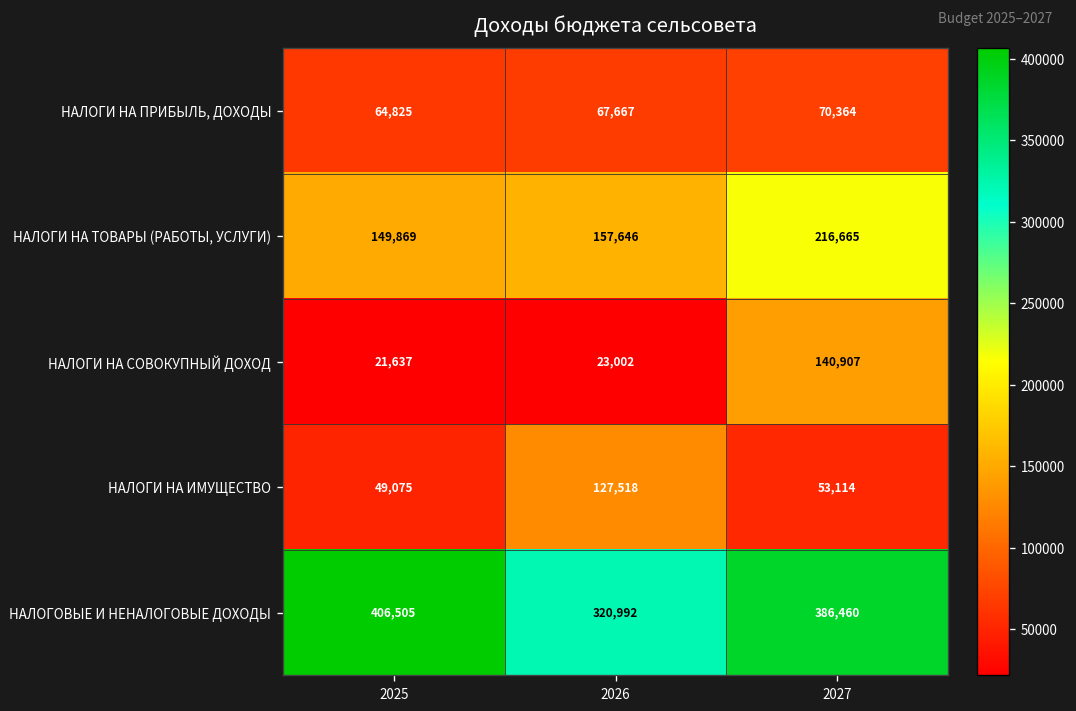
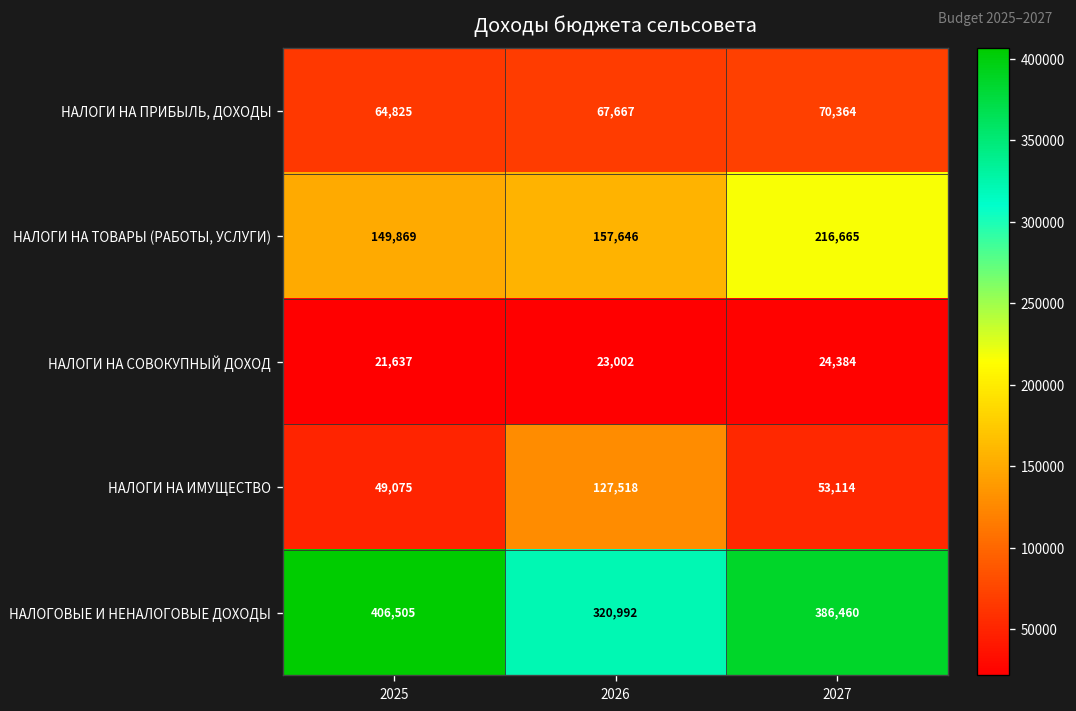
НАЛОГИ НА СОВОКУПНЫЙ ДОХОД, 2027: 140,907 -> 24,384
